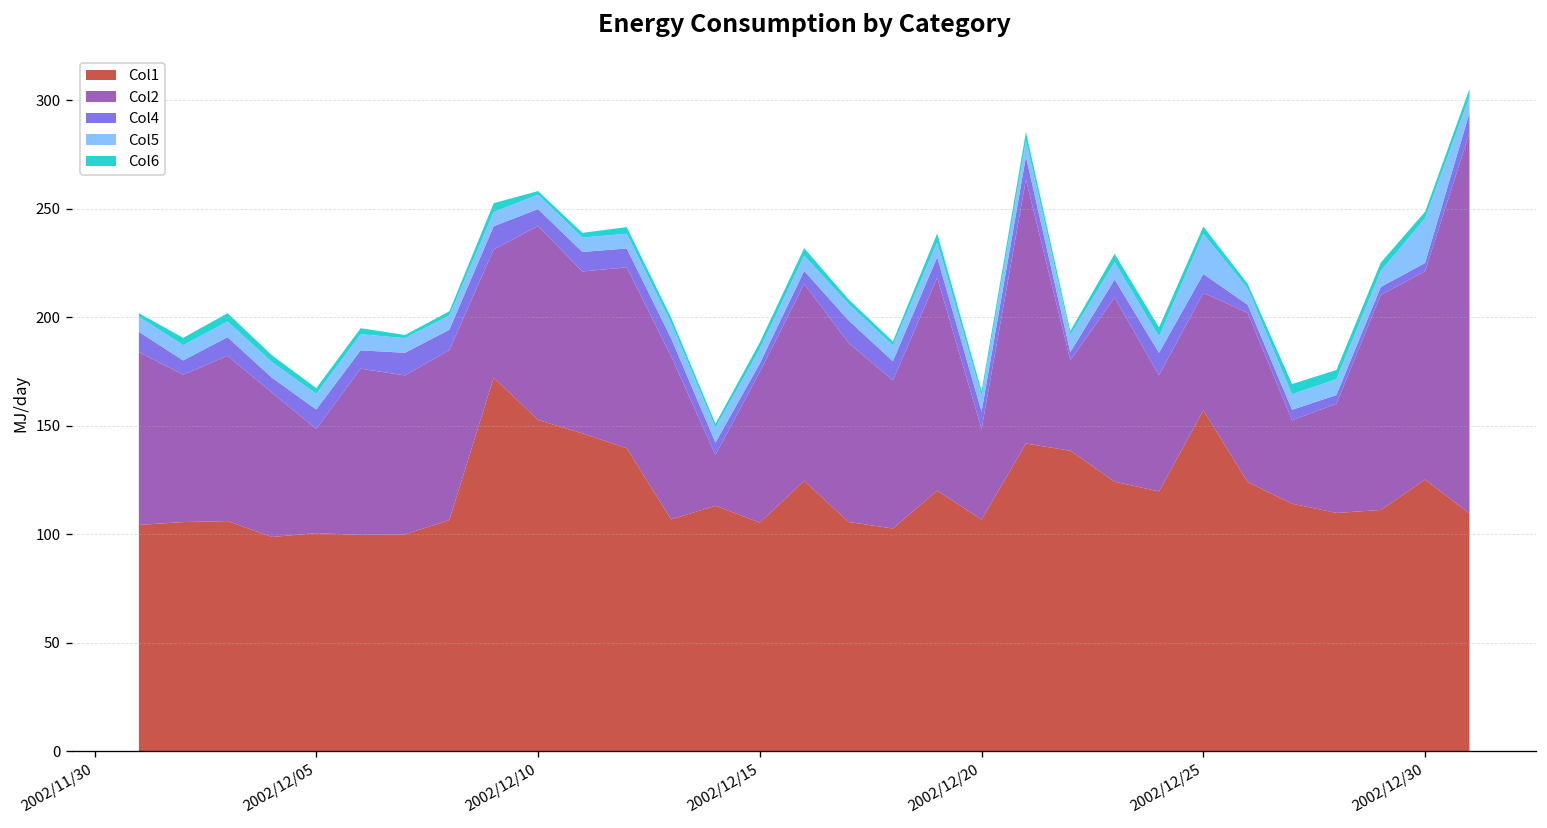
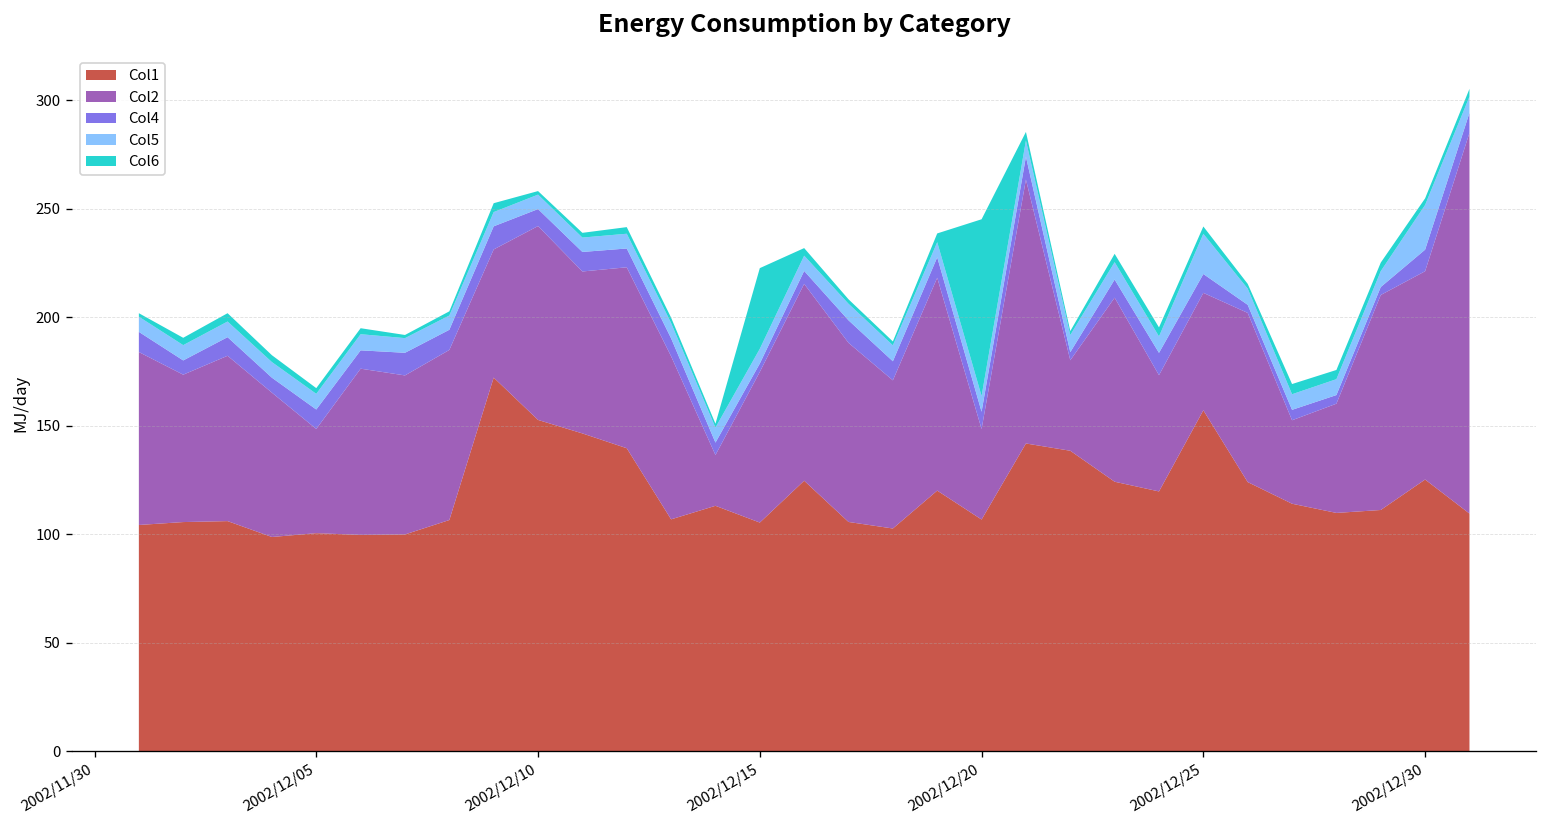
Col6, 2002/12/15: 3 -> 37
Col6, 2002/12/20: 2 -> 81
Col4, 2002/12/30: 4 -> 10
